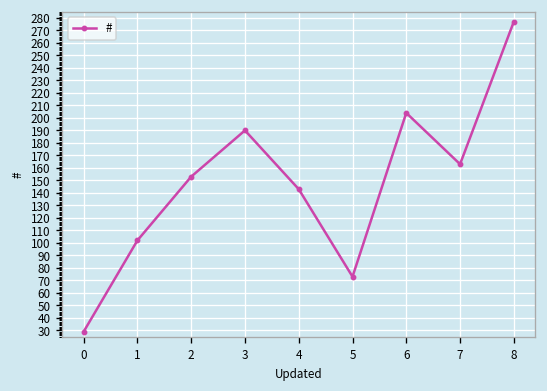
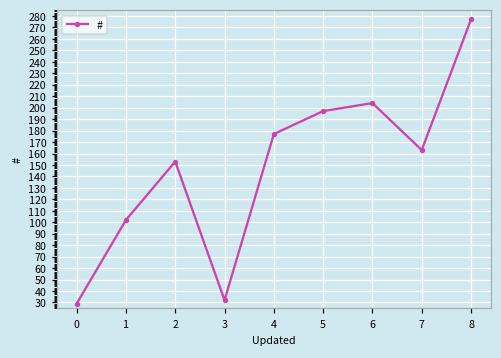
3: 190 -> 32
4: 143 -> 177
5: 73 -> 197
